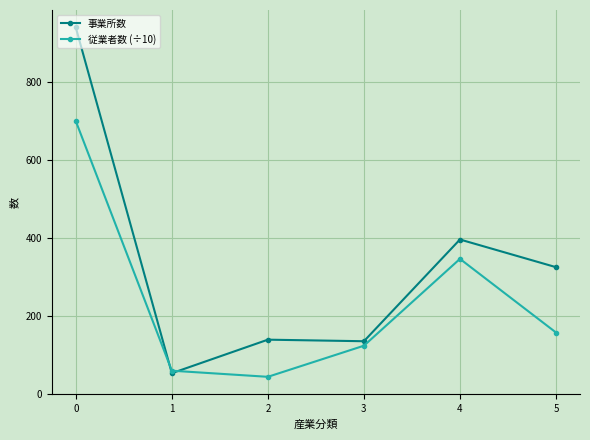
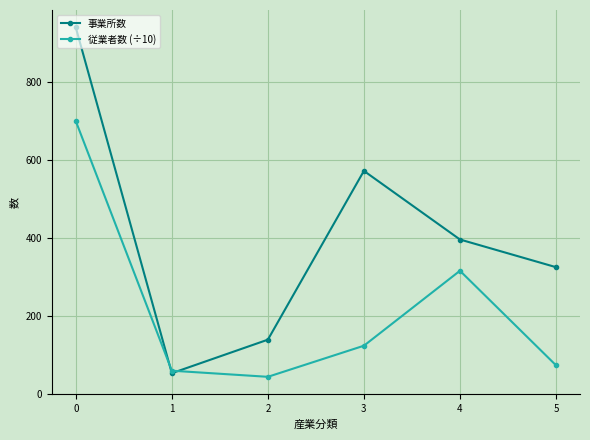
事業所数, 3: 140 -> 570
従業者数 (÷10), 4: 350 -> 320
従業者数 (÷10), 5: 160 -> 70
